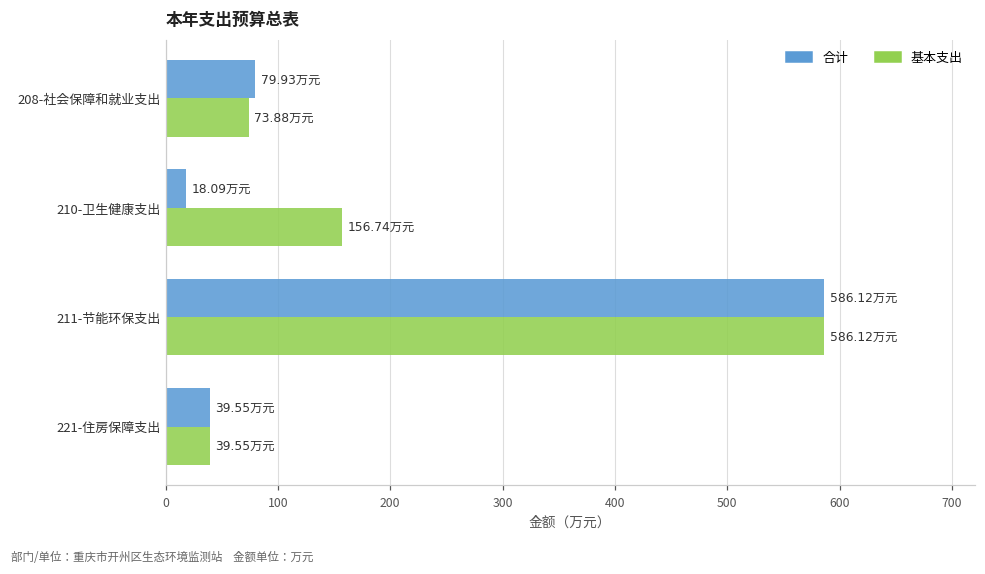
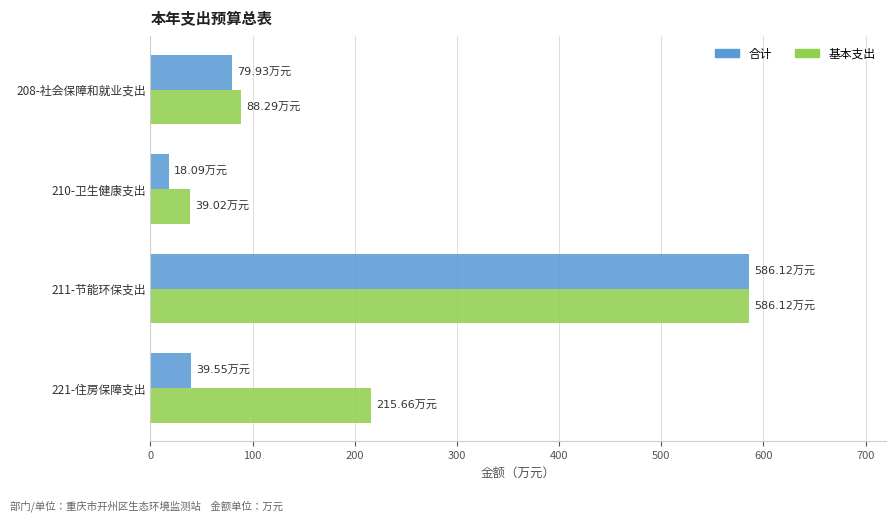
基本支出, 208-社会保障和就业支出: 73.88 -> 88.29
基本支出, 210-卫生健康支出: 156.74 -> 39.02
基本支出, 221-住房保障支出: 39.55 -> 215.66
